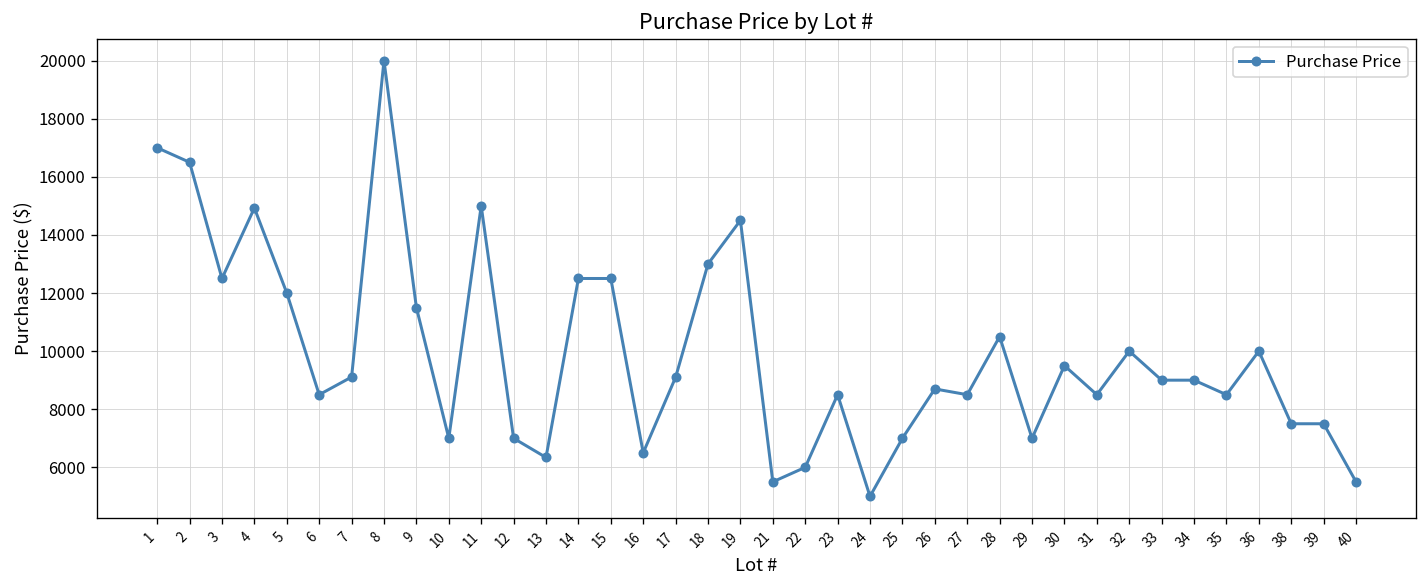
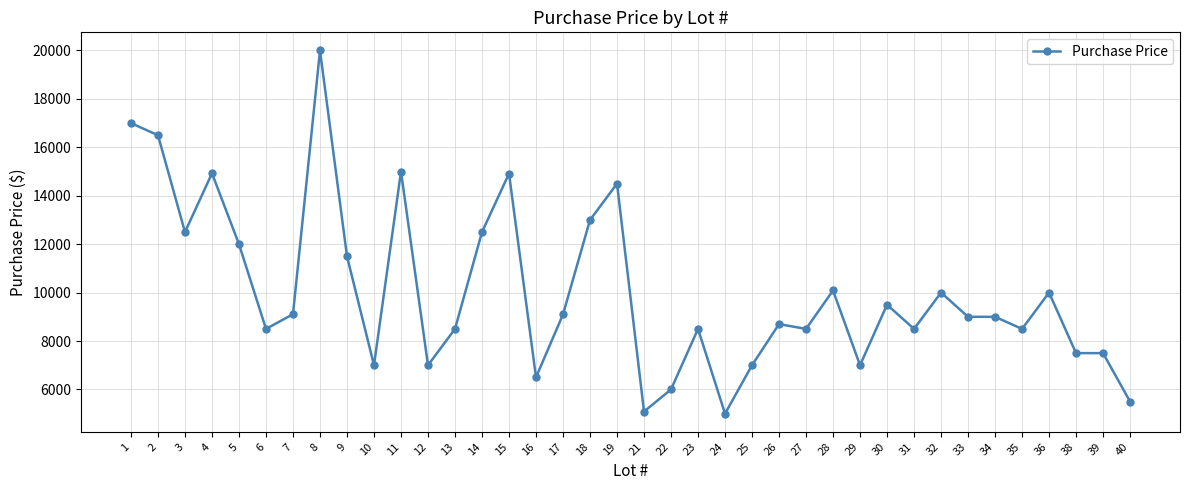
13: 6300 -> 8500
15: 12500 -> 14900
21: 5500 -> 5100
28: 10500 -> 10100
